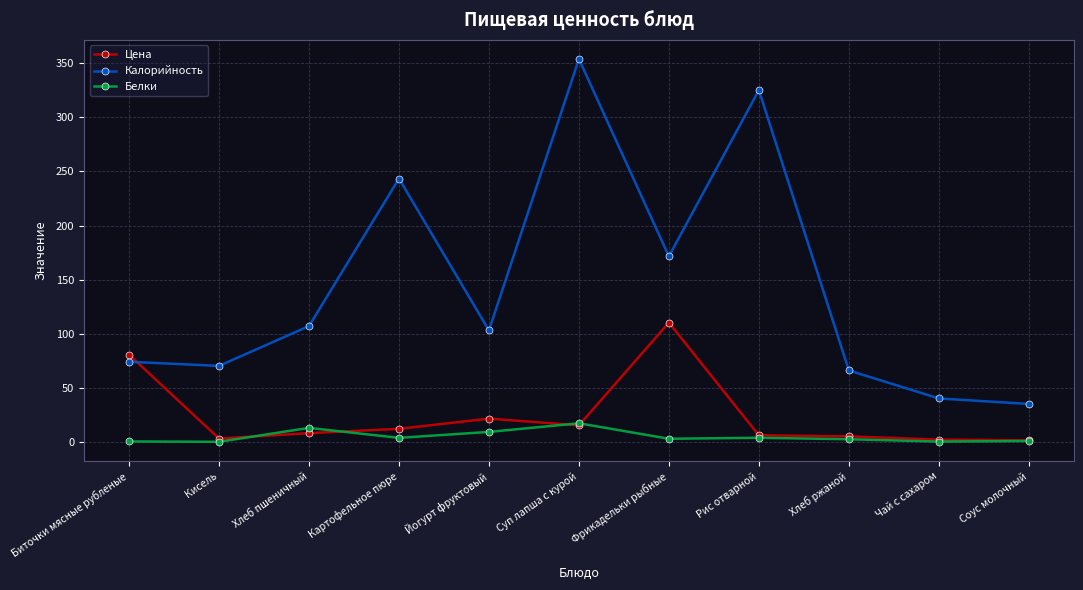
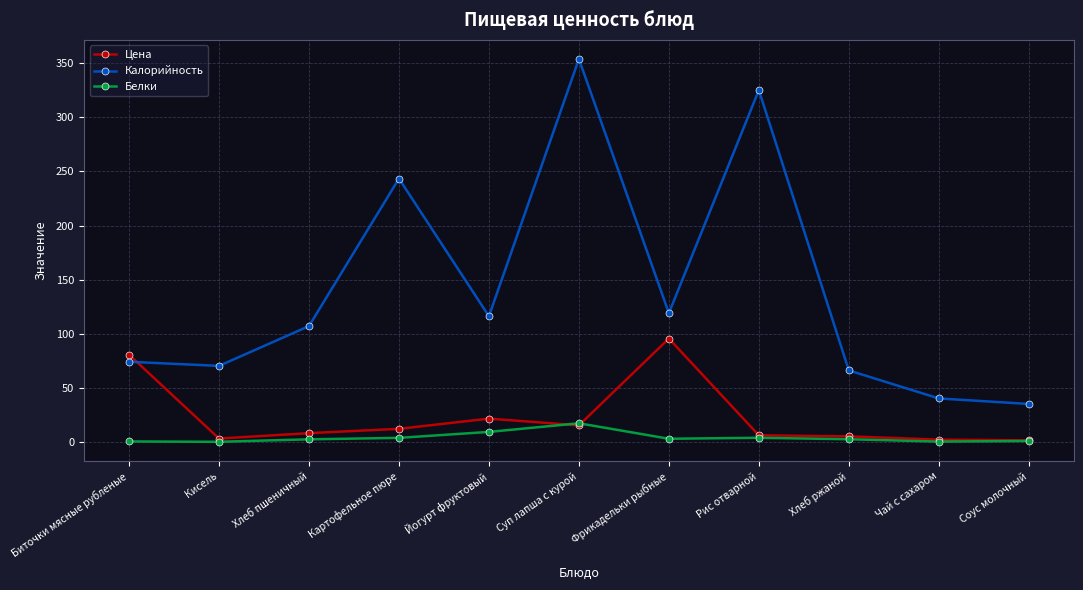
Белки, Хлеб пшеничный: 13 -> 2
Калорийность, Йогурт фруктовый: 103 -> 116
Цена, Фрикадельки рыбные: 110 -> 95
Калорийность, Фрикадельки рыбные: 172 -> 119
